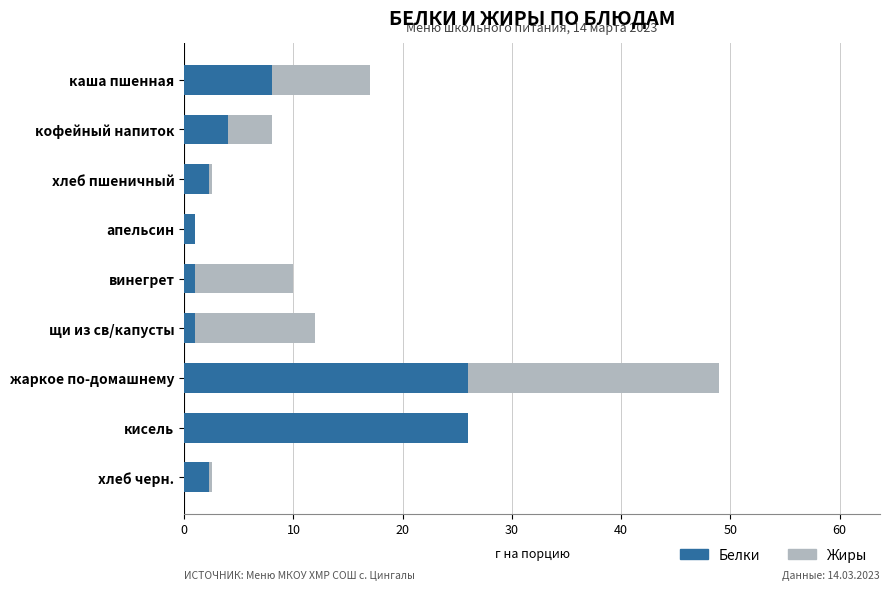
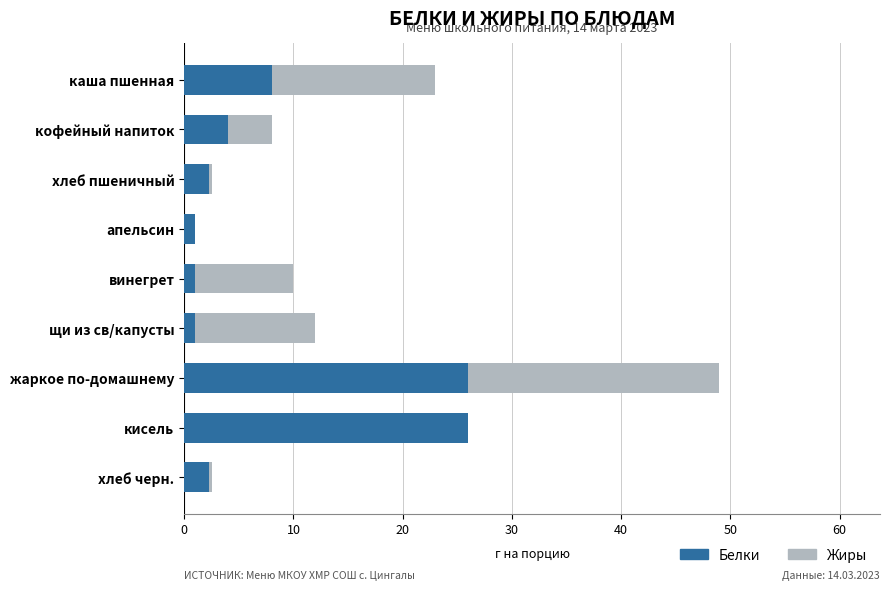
Жиры, каша пшенная: 9 -> 15
